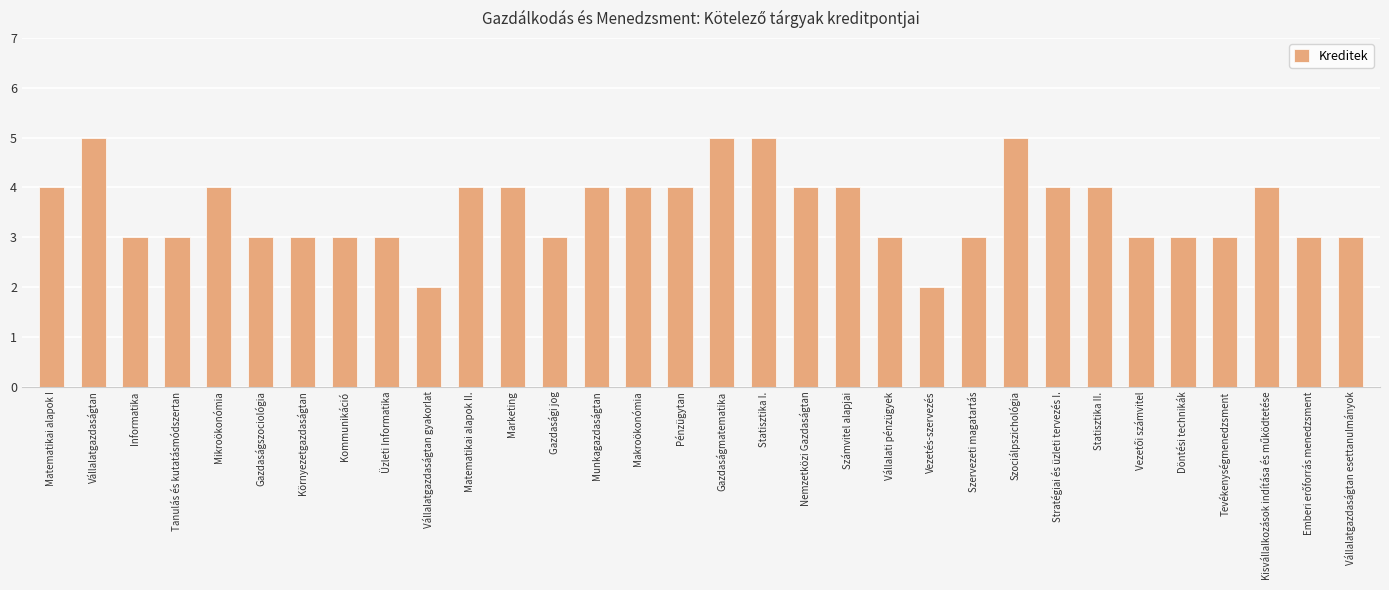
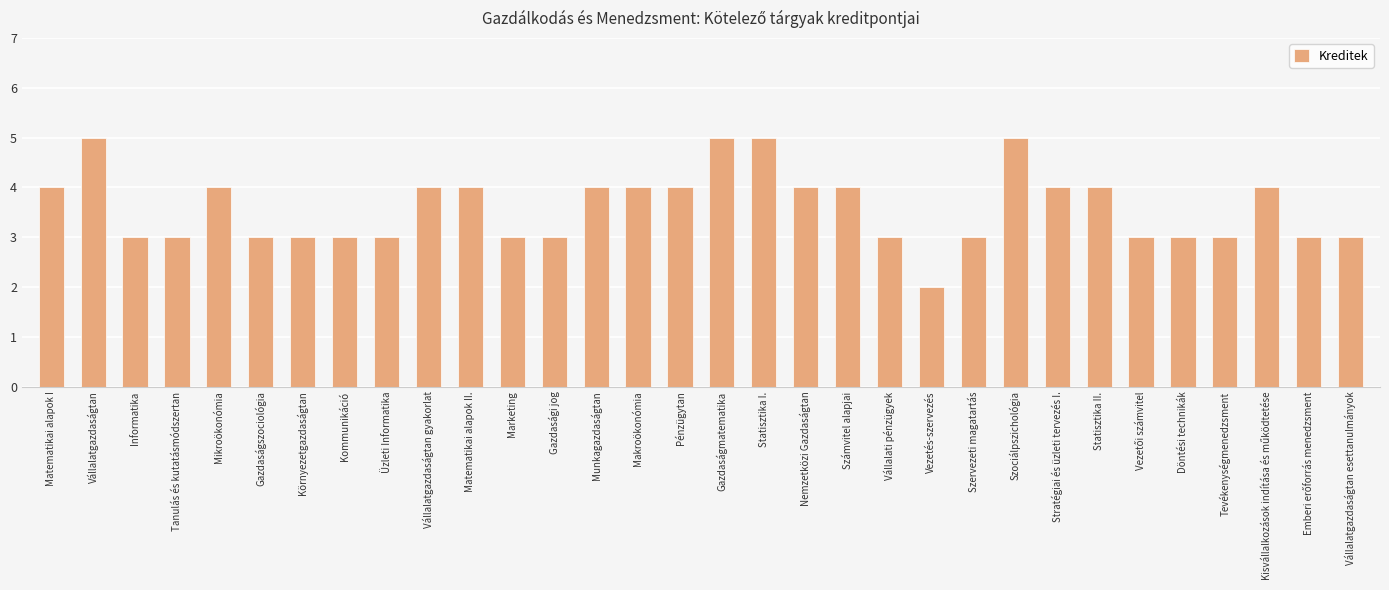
Vállalatgazdaságtan gyakorlat: 2 -> 4
Marketing: 4 -> 3
